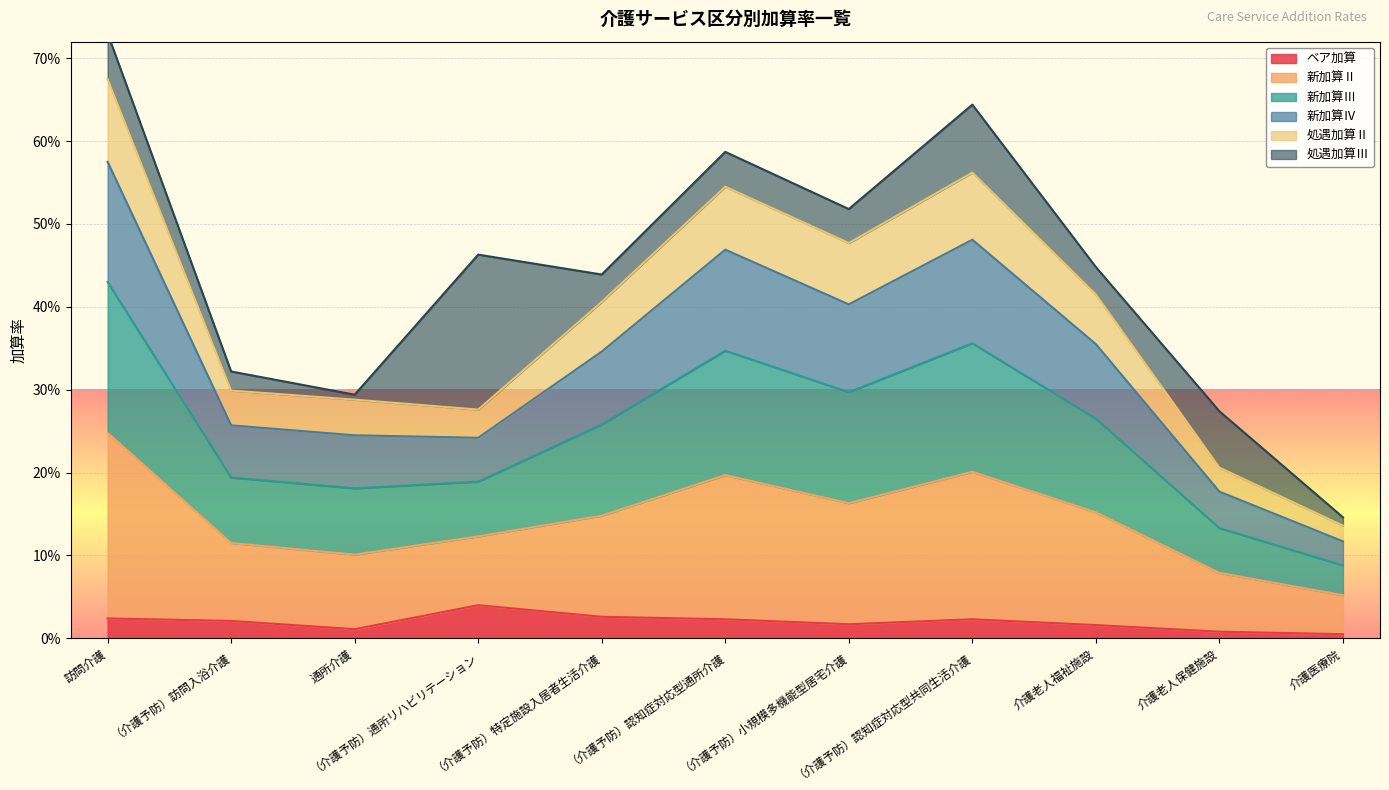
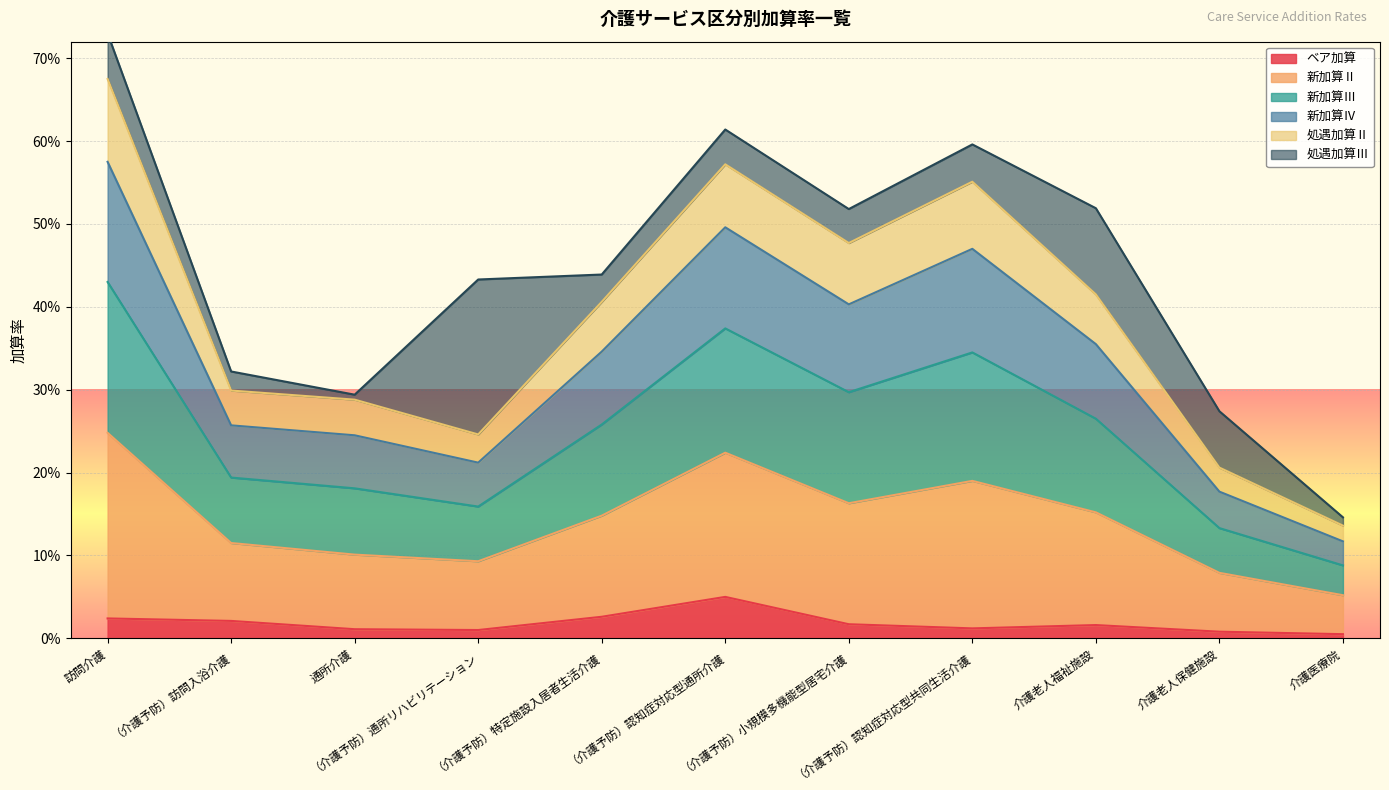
ベア加算, （介護予防）通所リハビリテーション: 4% -> 1%
ベア加算, （介護予防）認知症対応型通所介護: 2% -> 5%
ベア加算, （介護予防）認知症対応型共同生活介護: 2% -> 1%
処遇加算Ⅲ, （介護予防）認知症対応型共同生活介護: 8% -> 5%
処遇加算Ⅲ, 介護老人福祉施設: 3% -> 10%
